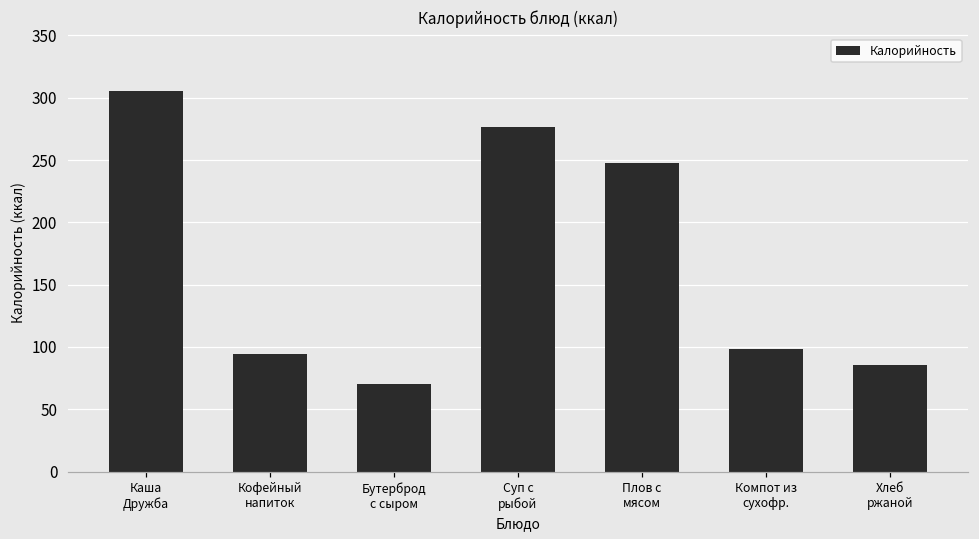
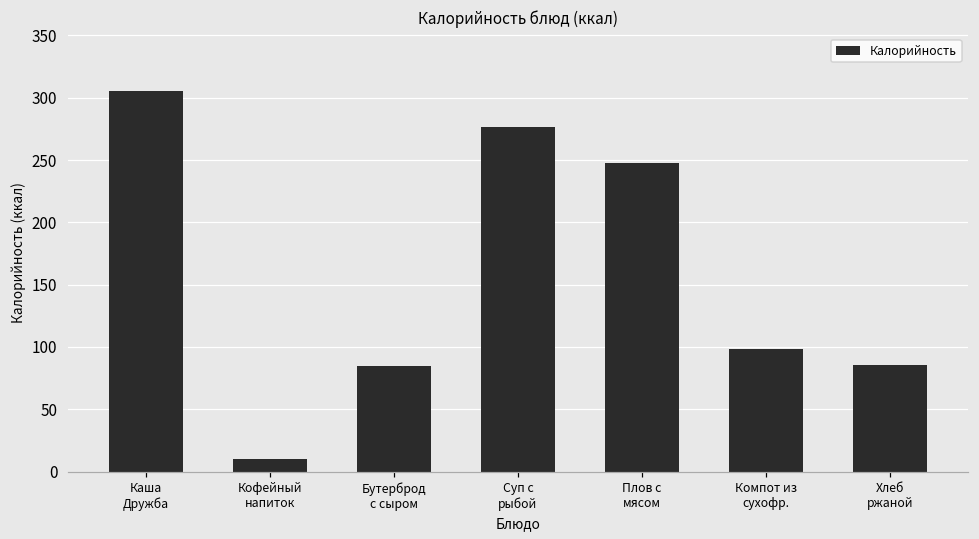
Кофейный напиток: 94 -> 10
Бутерброд с сыром: 70 -> 85
